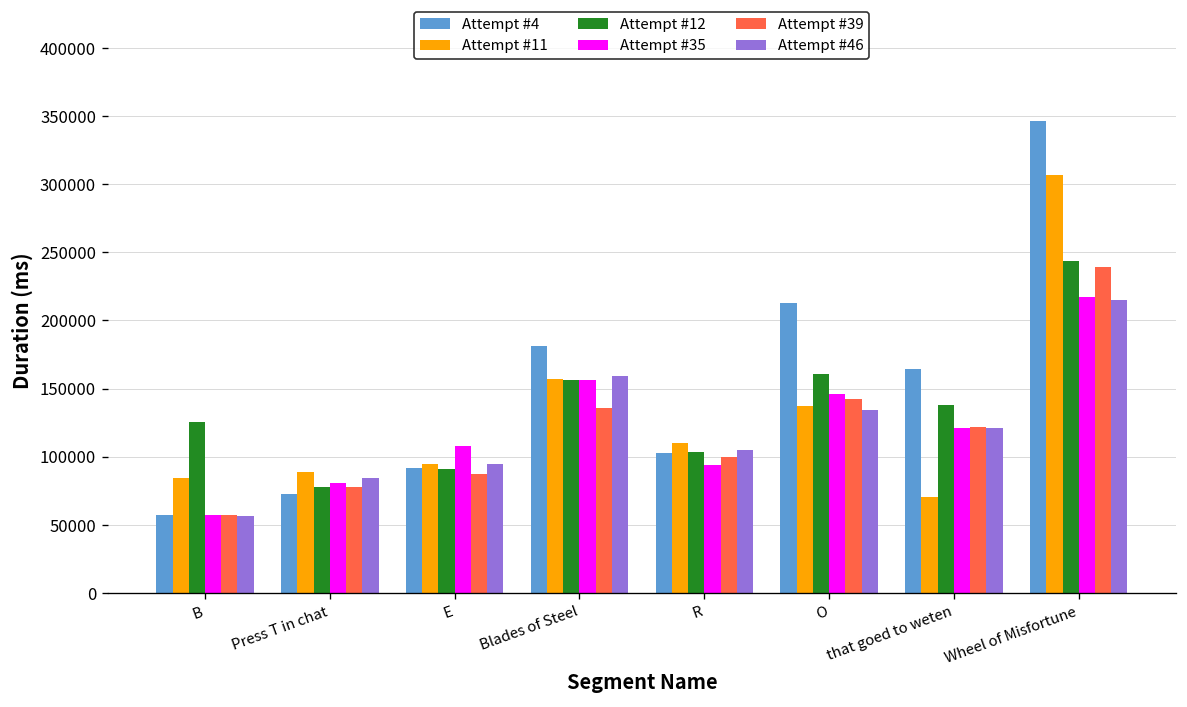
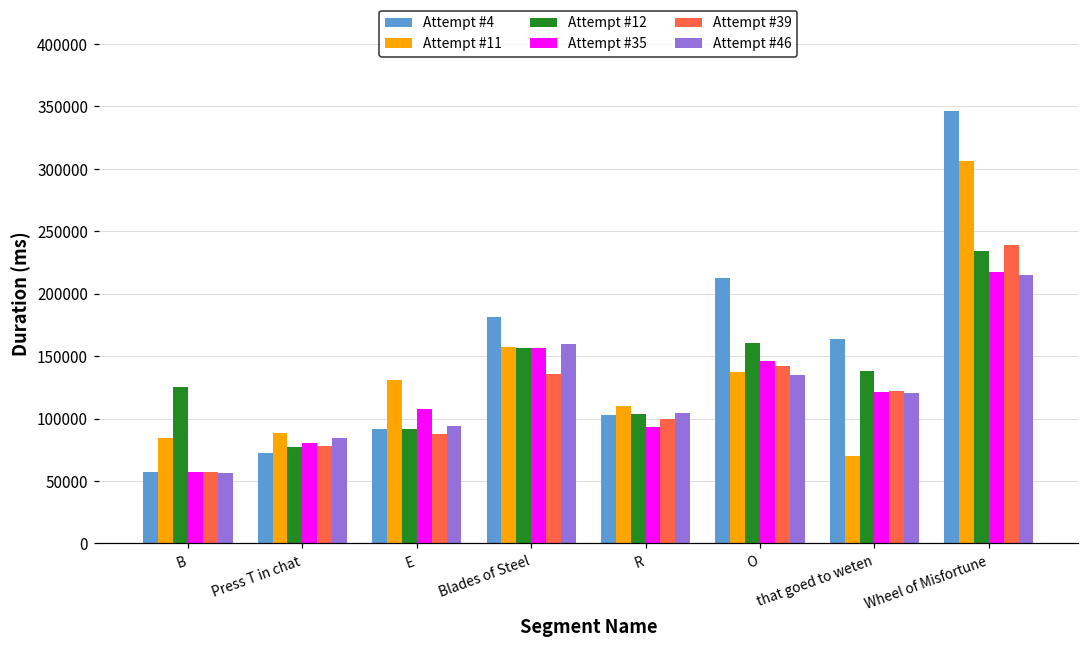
Attempt #11, E: 94000 -> 131000
Attempt #12, Wheel of Misfortune: 244000 -> 234000
